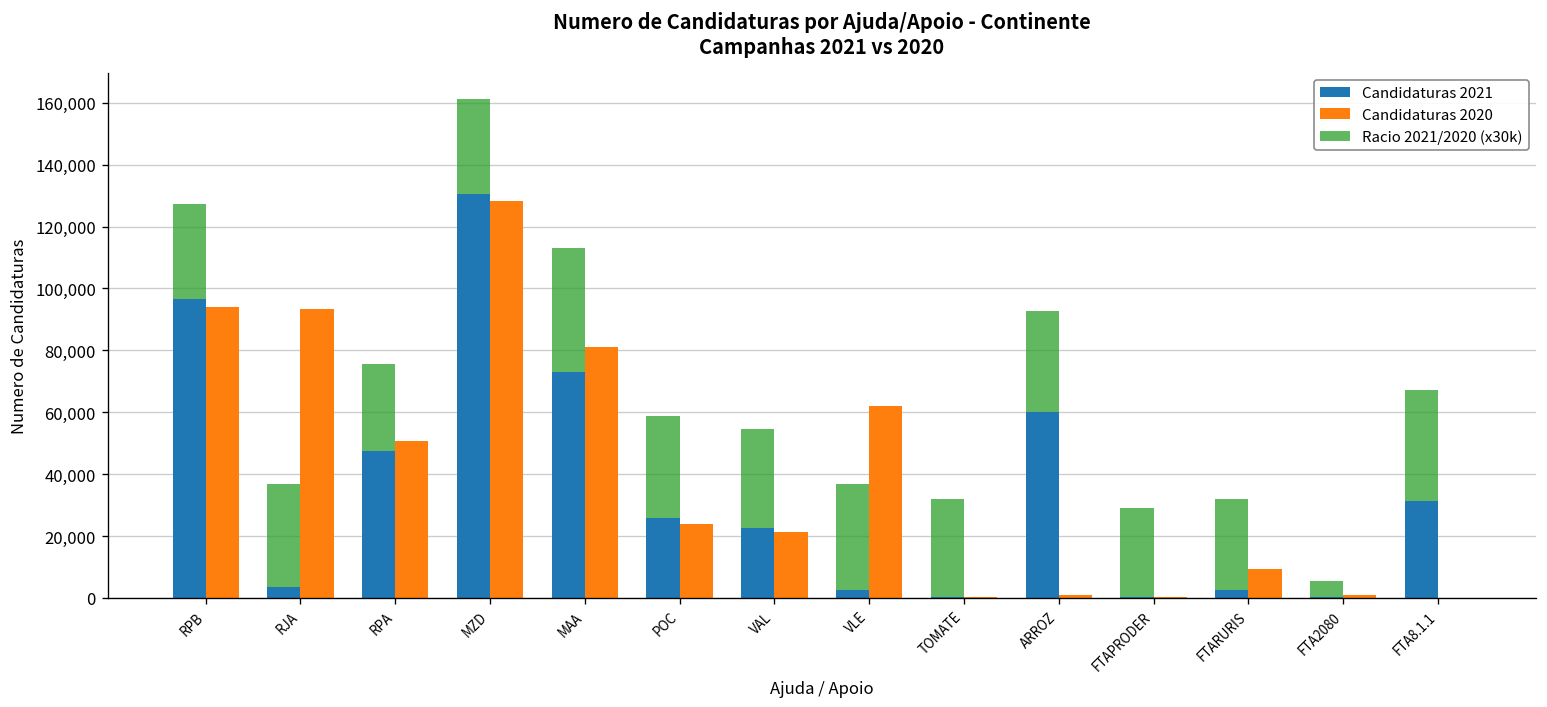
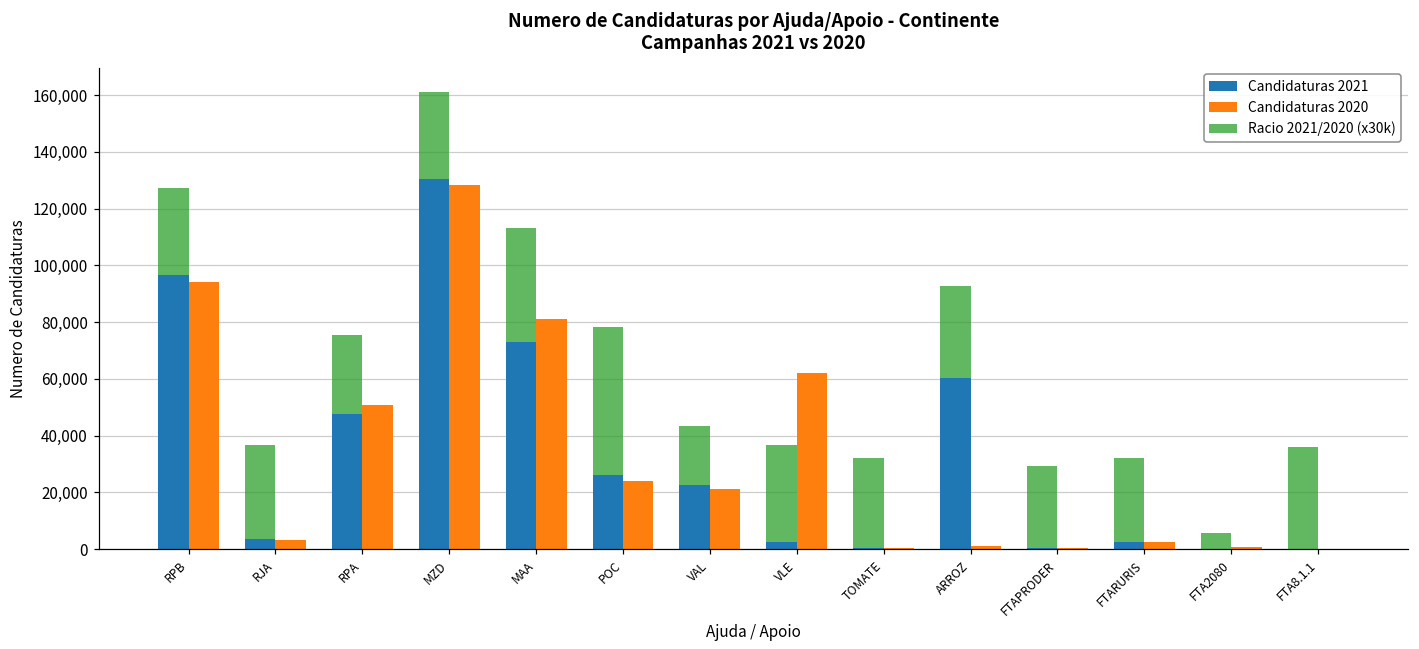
Candidaturas 2020, RJA: 93,000 -> 3,000
Racio 2021/2020 (x30k), POC: 33,000 -> 52,000
Racio 2021/2020 (x30k), VAL: 32,000 -> 21,000
Candidaturas 2020, FTARURIS: 9,000 -> 3,000
Candidaturas 2021, FTA8.1.1: 31,000 -> 0
